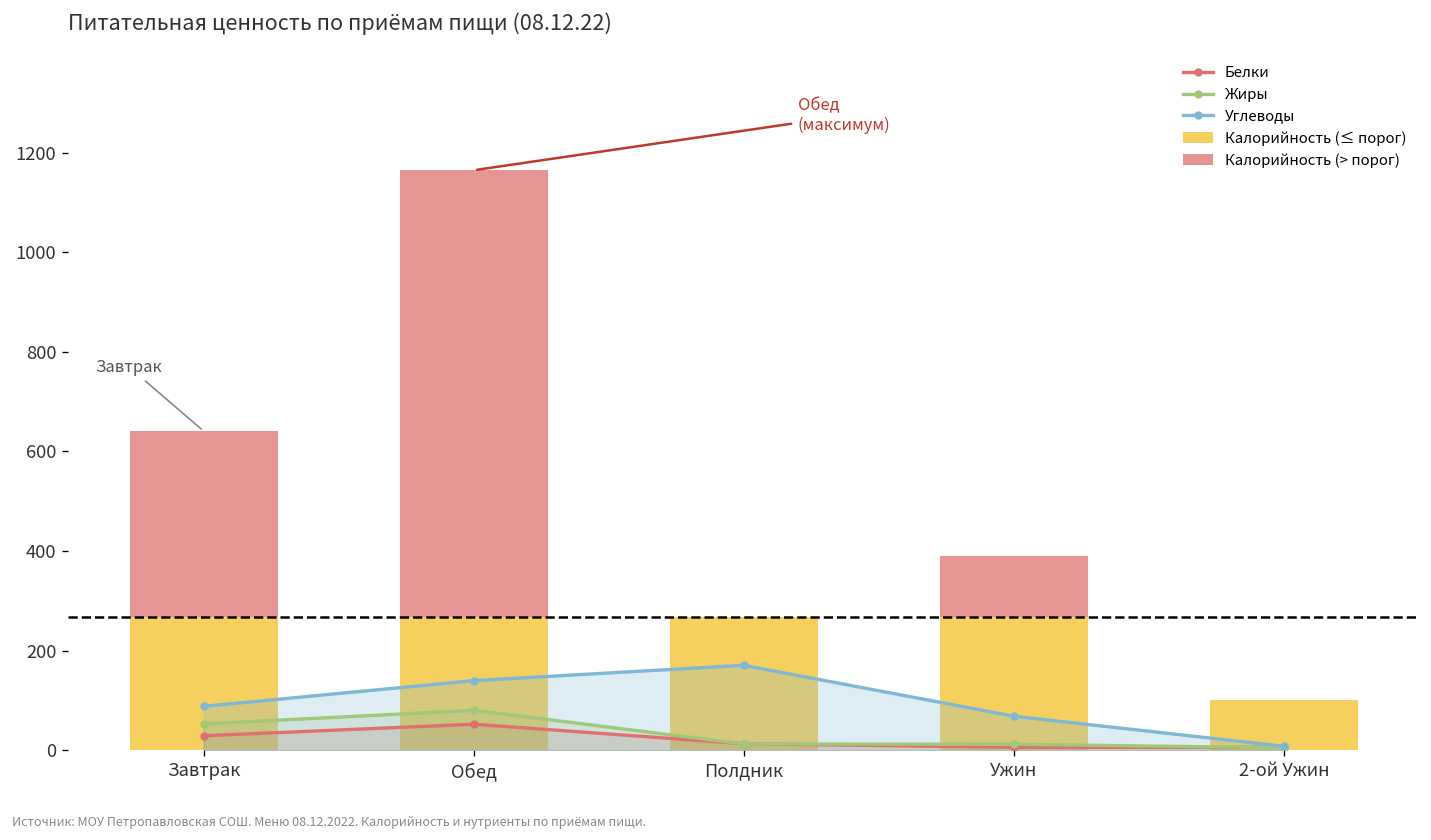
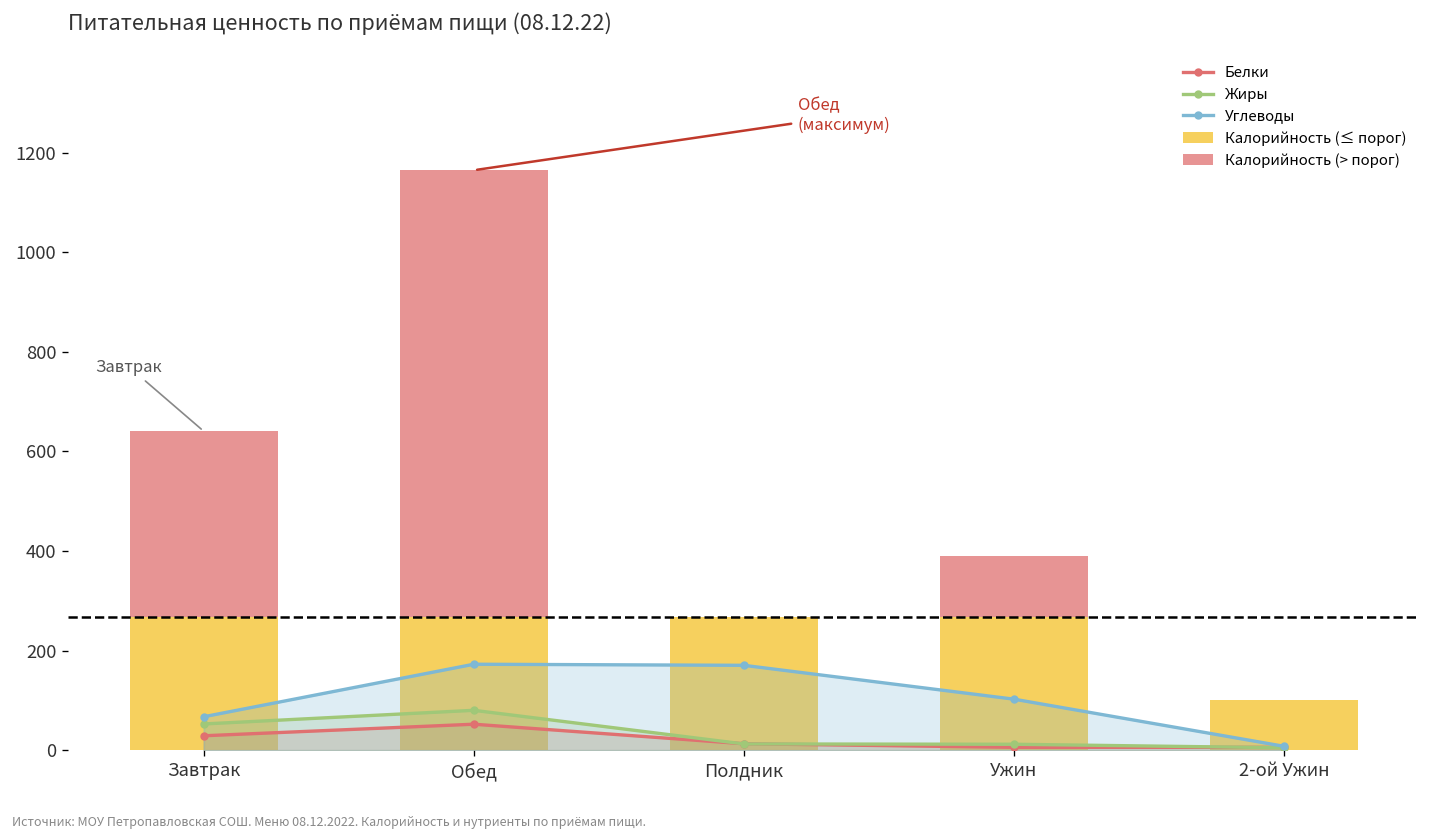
Углеводы, Завтрак: 90 -> 70
Углеводы, Обед: 140 -> 170
Углеводы, Ужин: 70 -> 100
